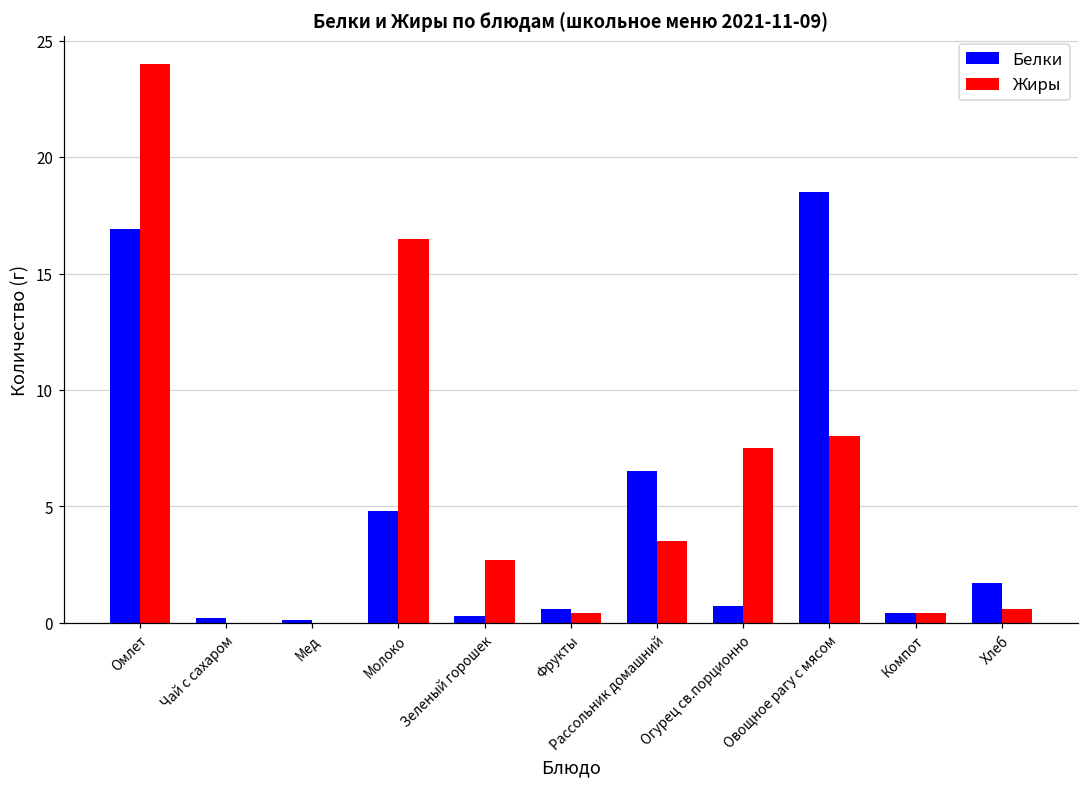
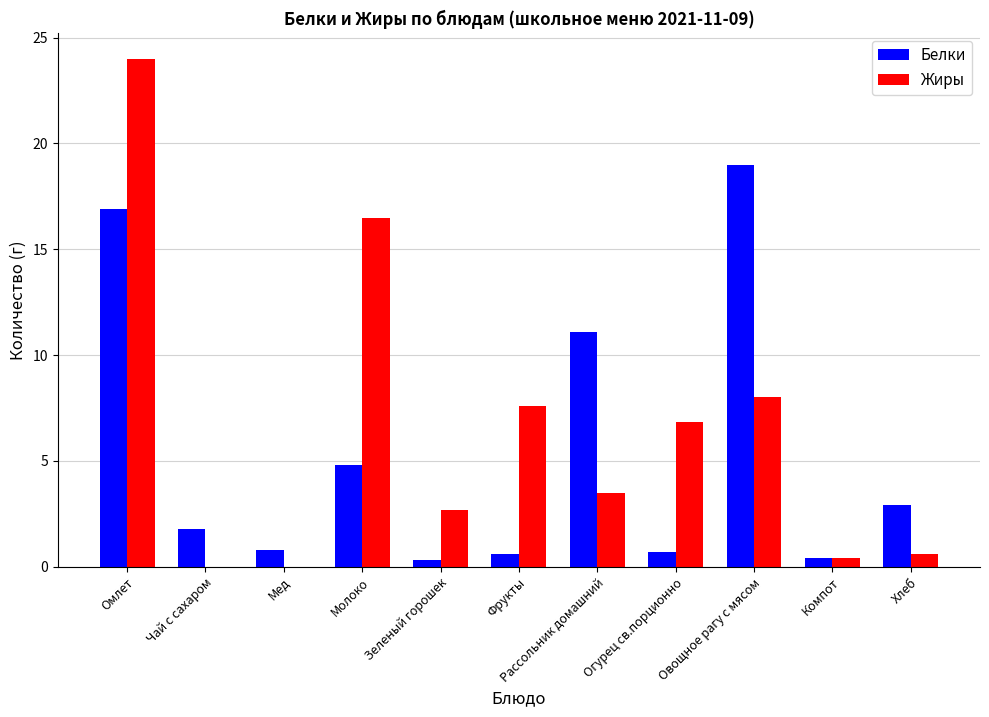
Белки, Чай с сахаром: 0.2 -> 1.8
Белки, Мед: 0.1 -> 0.8
Жиры, Фрукты: 0.4 -> 7.6
Белки, Рассольник домашний: 6.5 -> 11.1
Жиры, Огурец св.порционно: 7.5 -> 6.9
Белки, Овощное рагу с мясом: 18.5 -> 19.0
Белки, Хлеб: 1.7 -> 2.9
